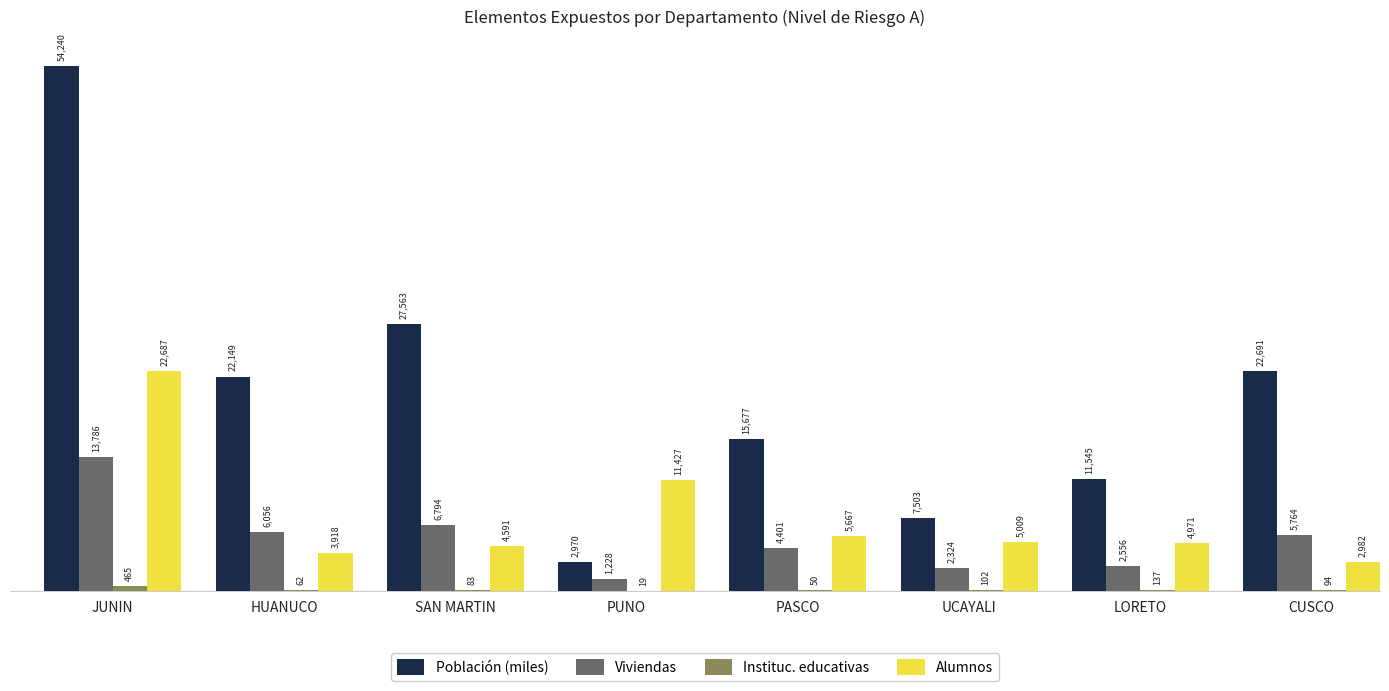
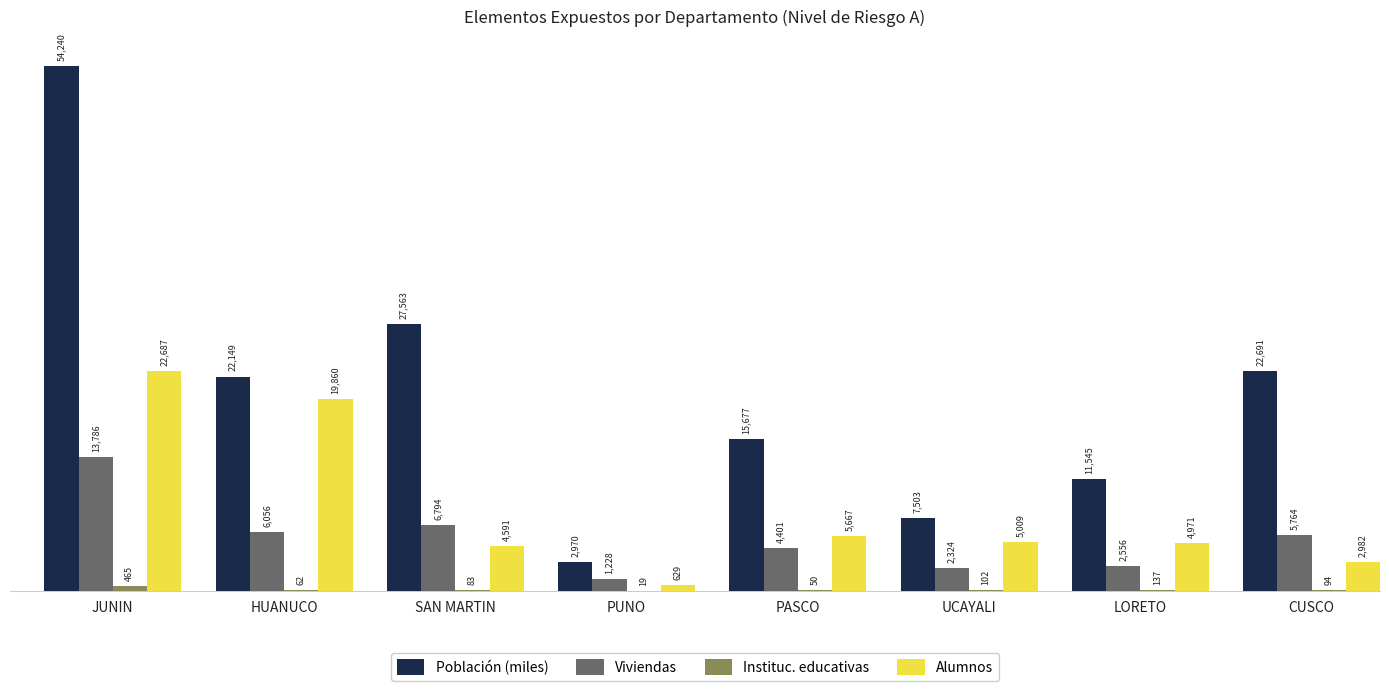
Alumnos, HUANUCO: 3,918 -> 19,860
Alumnos, PUNO: 11,427 -> 629
